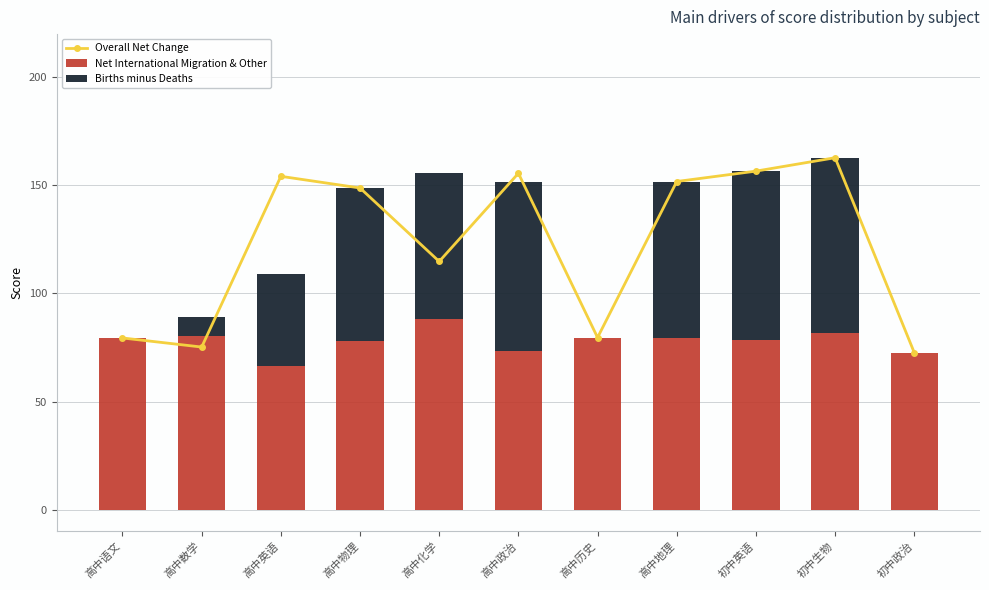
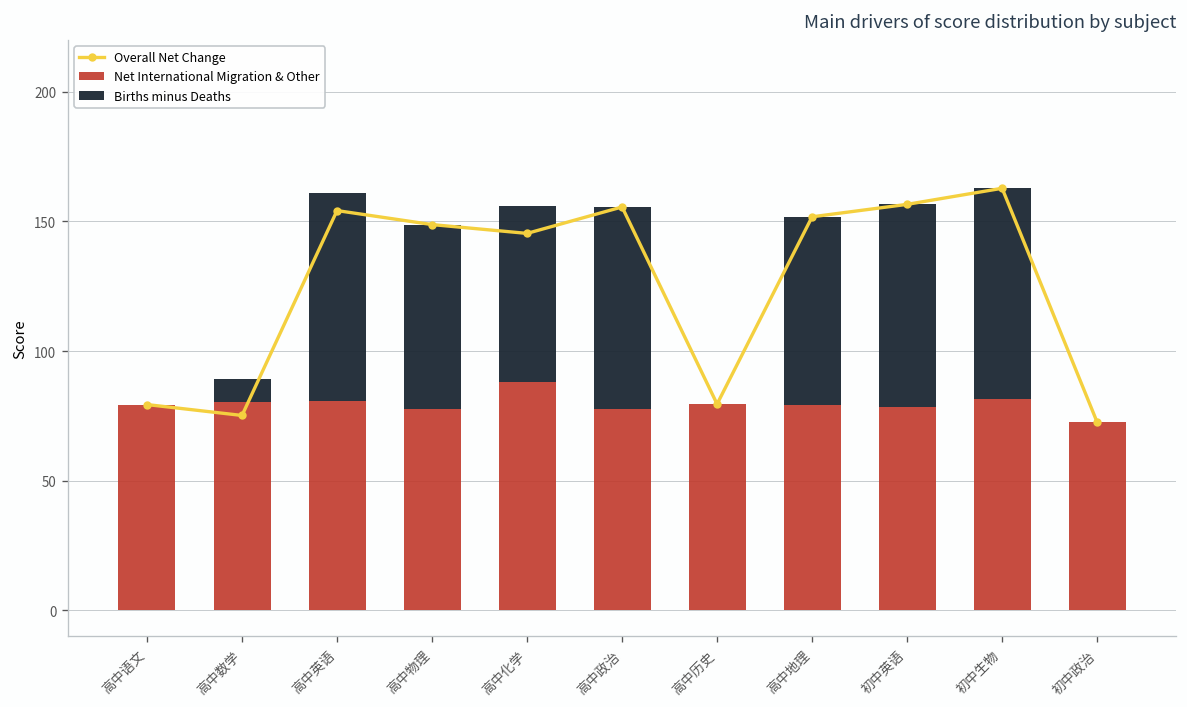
Net International Migration & Other, 高中英语: 66 -> 81
Births minus Deaths, 高中英语: 43 -> 80
Overall Net Change, 高中化学: 115 -> 145
Net International Migration & Other, 高中政治: 74 -> 78
